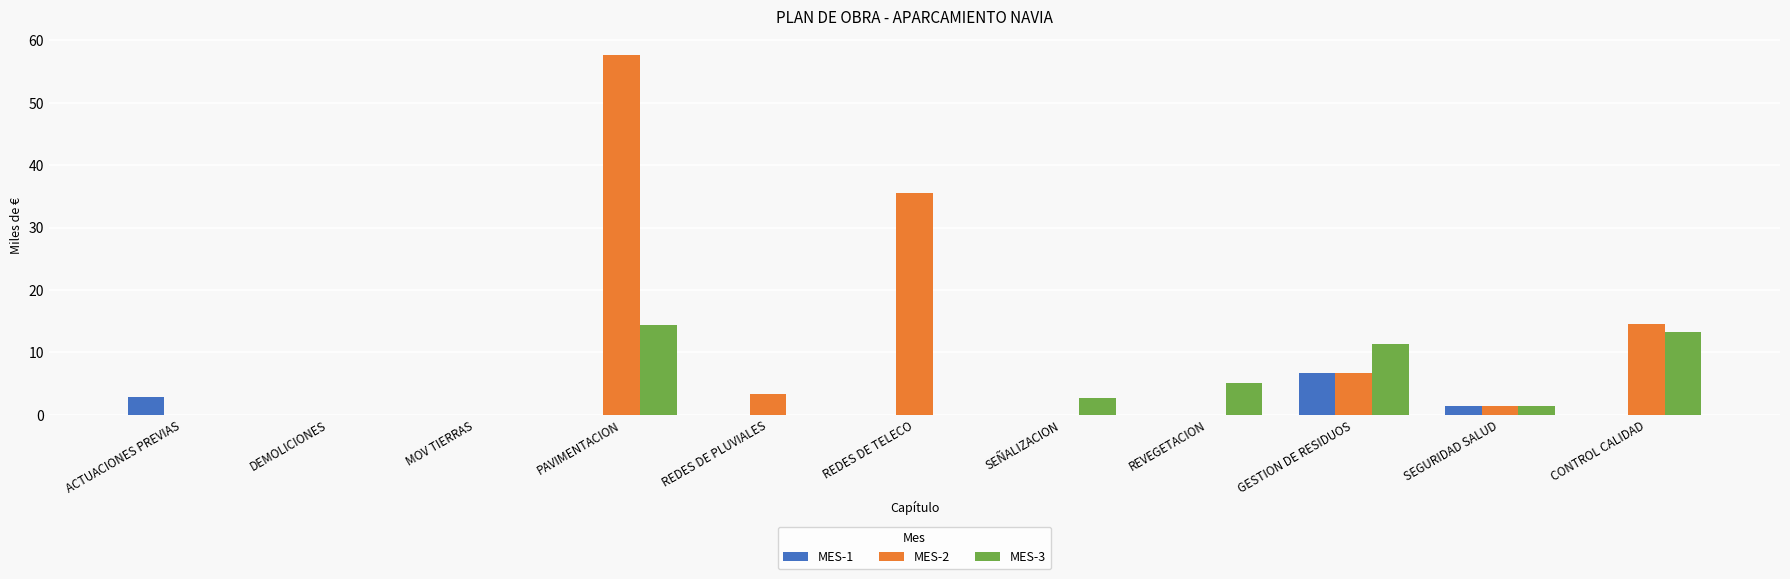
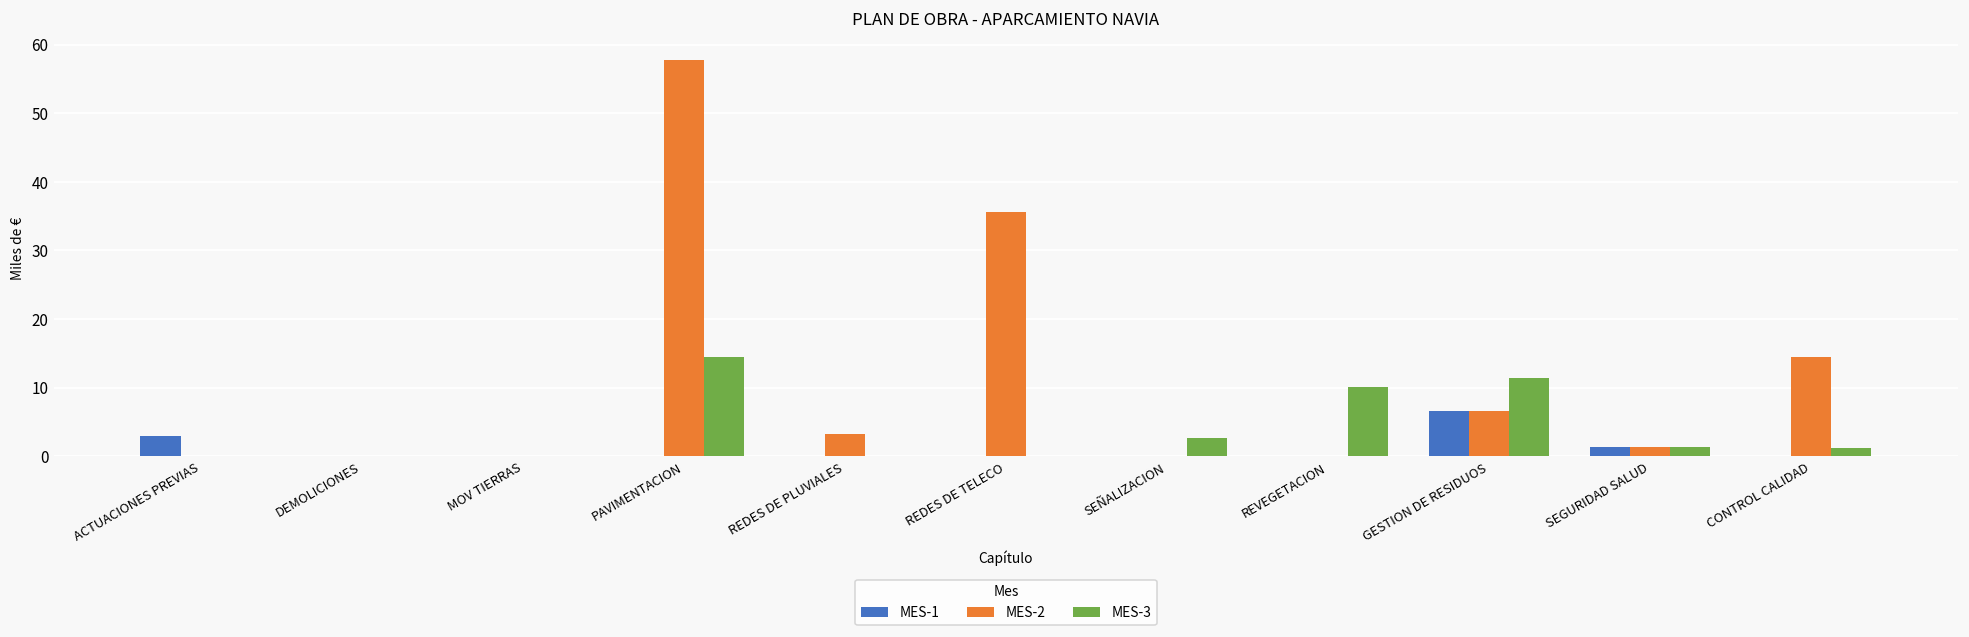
MES-3, REVEGETACION: 5 -> 10
MES-3, CONTROL CALIDAD: 13 -> 1
